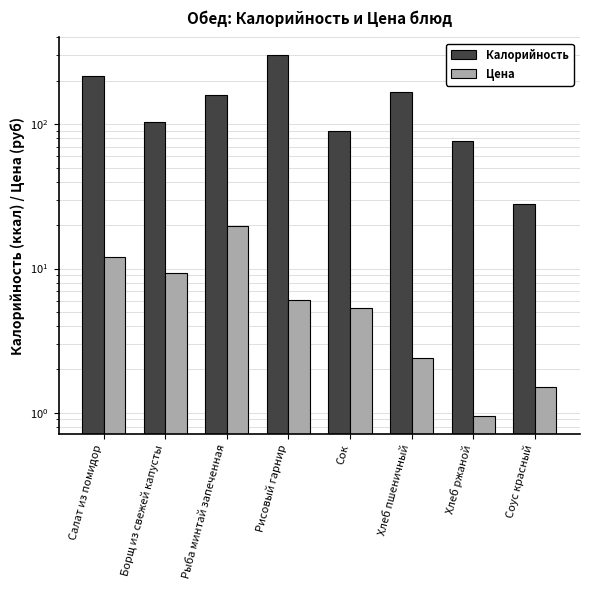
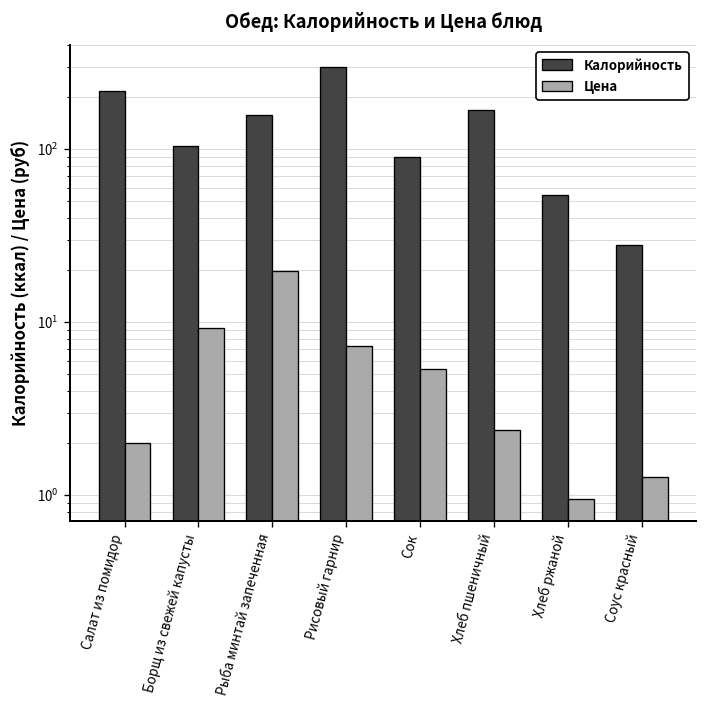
Цена, Салат из помидор: 12 -> 2
Цена, Рисовый гарнир: 6.0 -> 7
Калорийность, Хлеб ржаной: 80 -> 54
Цена, Соус красный: 1.5 -> 1.3
